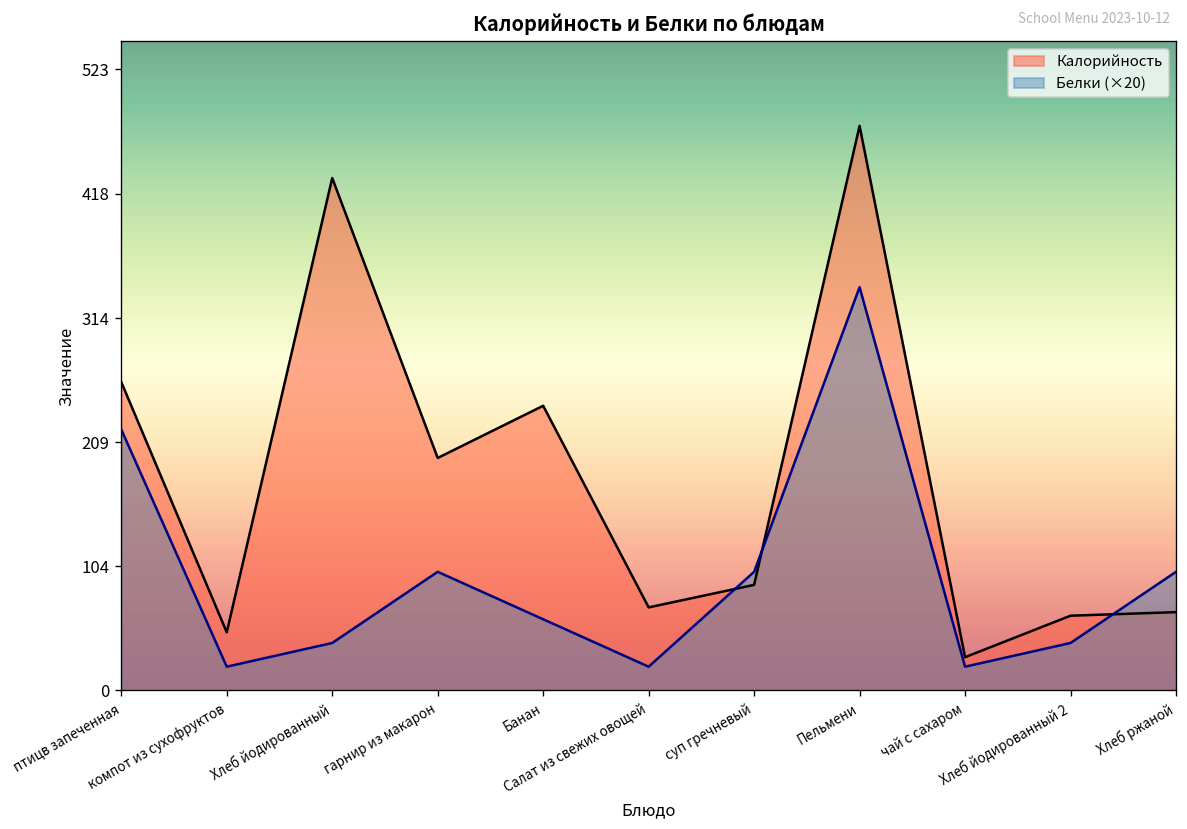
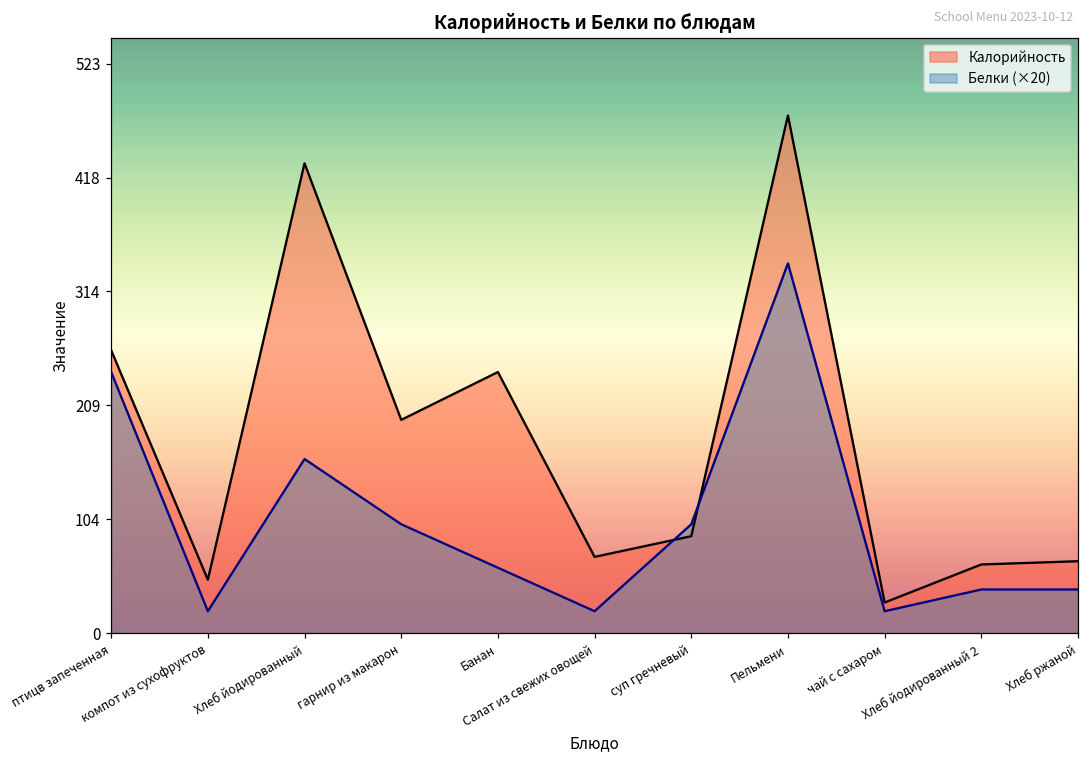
Белки (×20), птицв запеченная: 220 -> 240
Белки (×20), Хлеб йодированный: 40 -> 160
Белки (×20), Хлеб ржаной: 100 -> 40
